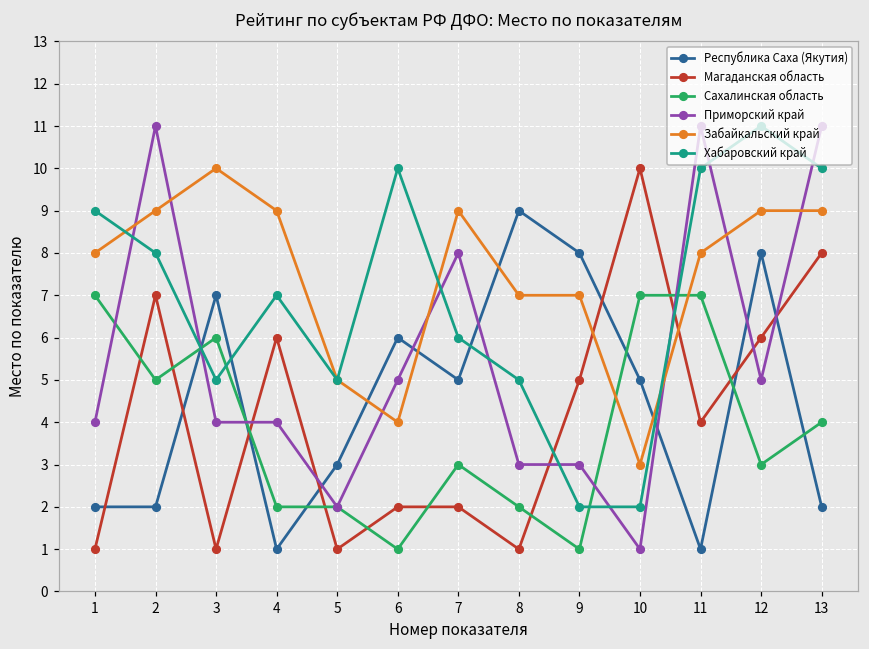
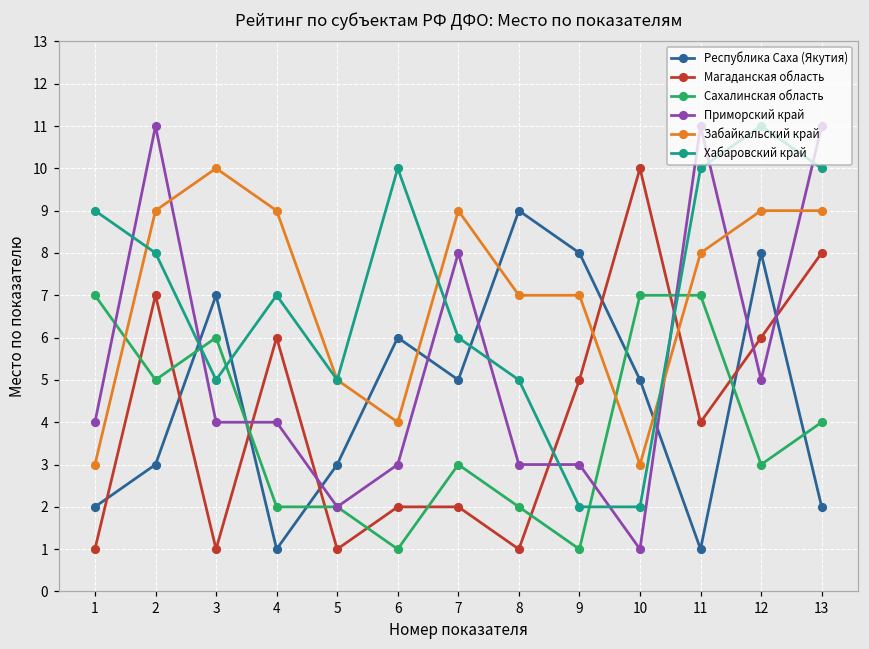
Забайкальский край, 1: 8 -> 3
Республика Саха (Якутия), 2: 2 -> 3
Приморский край, 6: 5 -> 3
